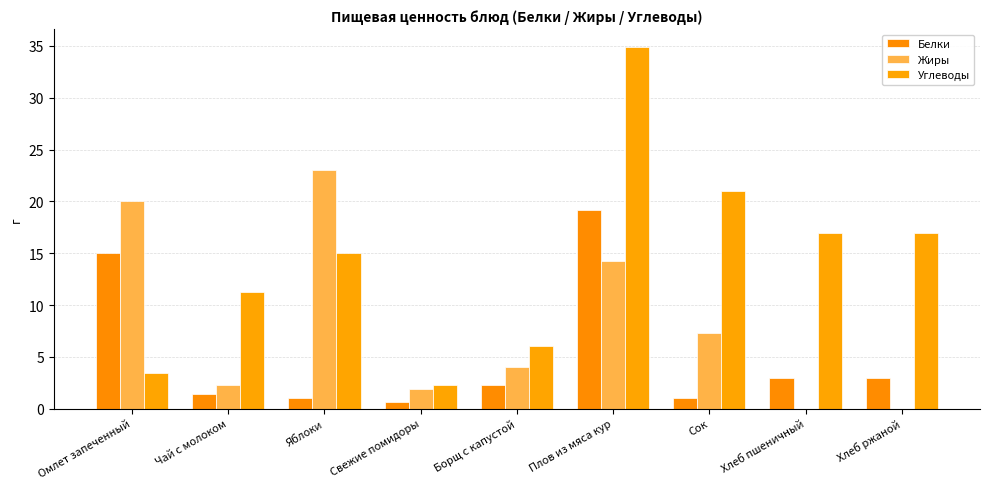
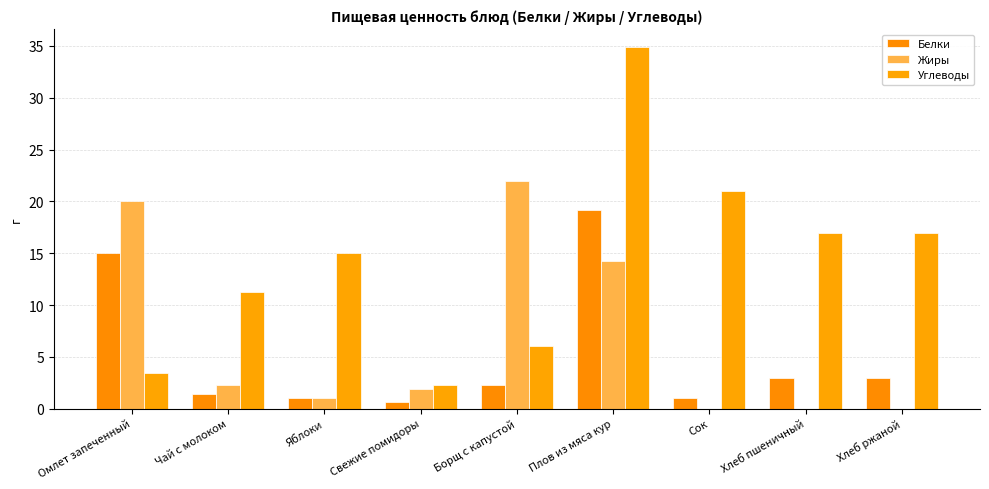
Жиры, Яблоки: 23 -> 1
Жиры, Борщ с капустой: 4 -> 22
Жиры, Сок: 7.3 -> 0.0
